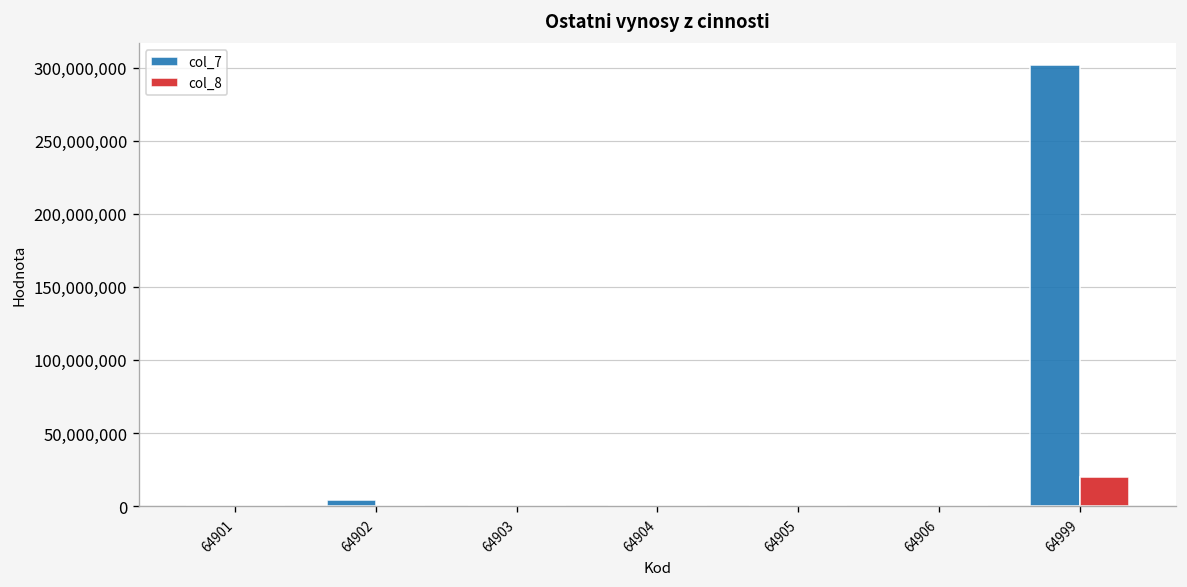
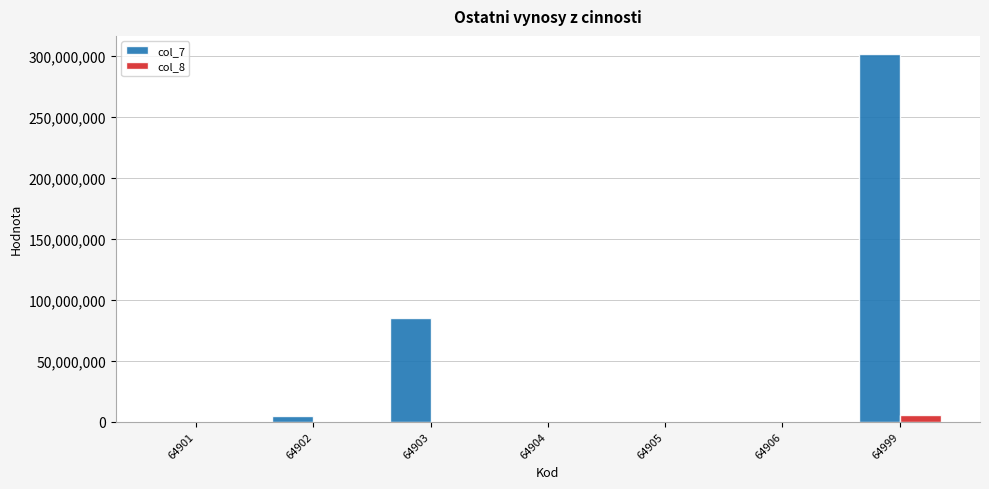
col_7, 64903: 0 -> 85,000,000
col_8, 64999: 20,000,000 -> 6,000,000
